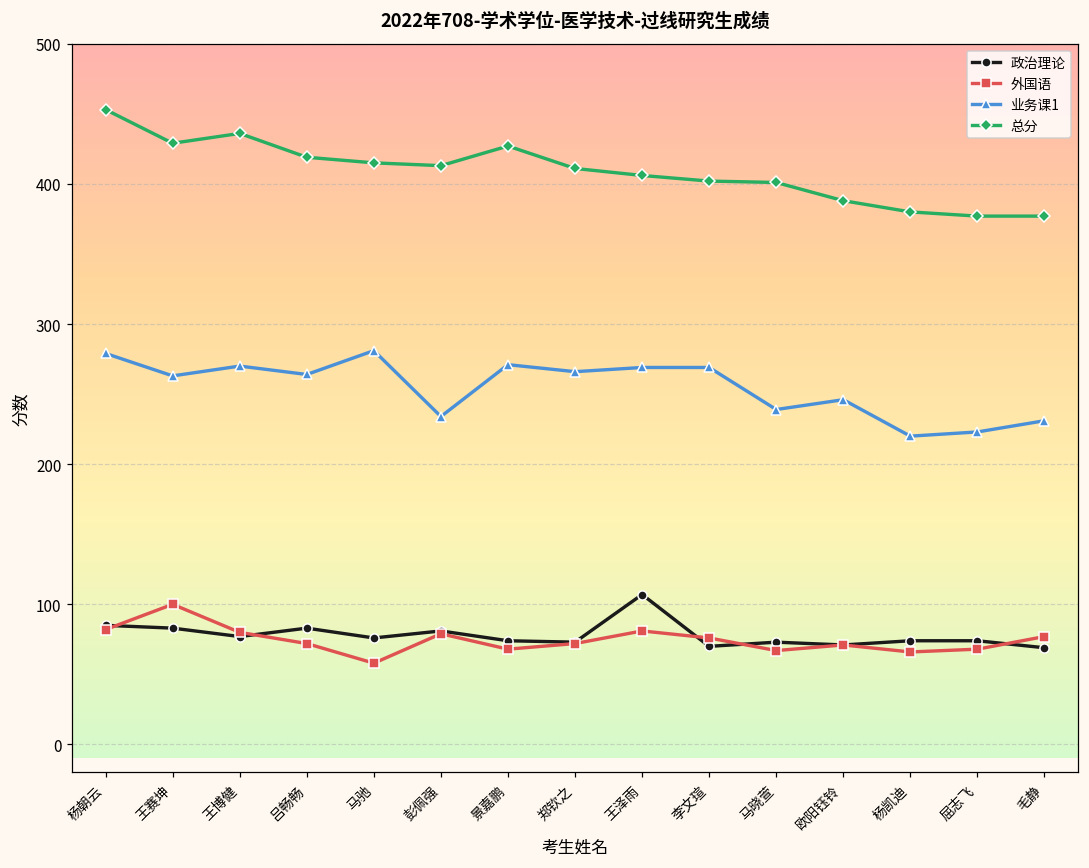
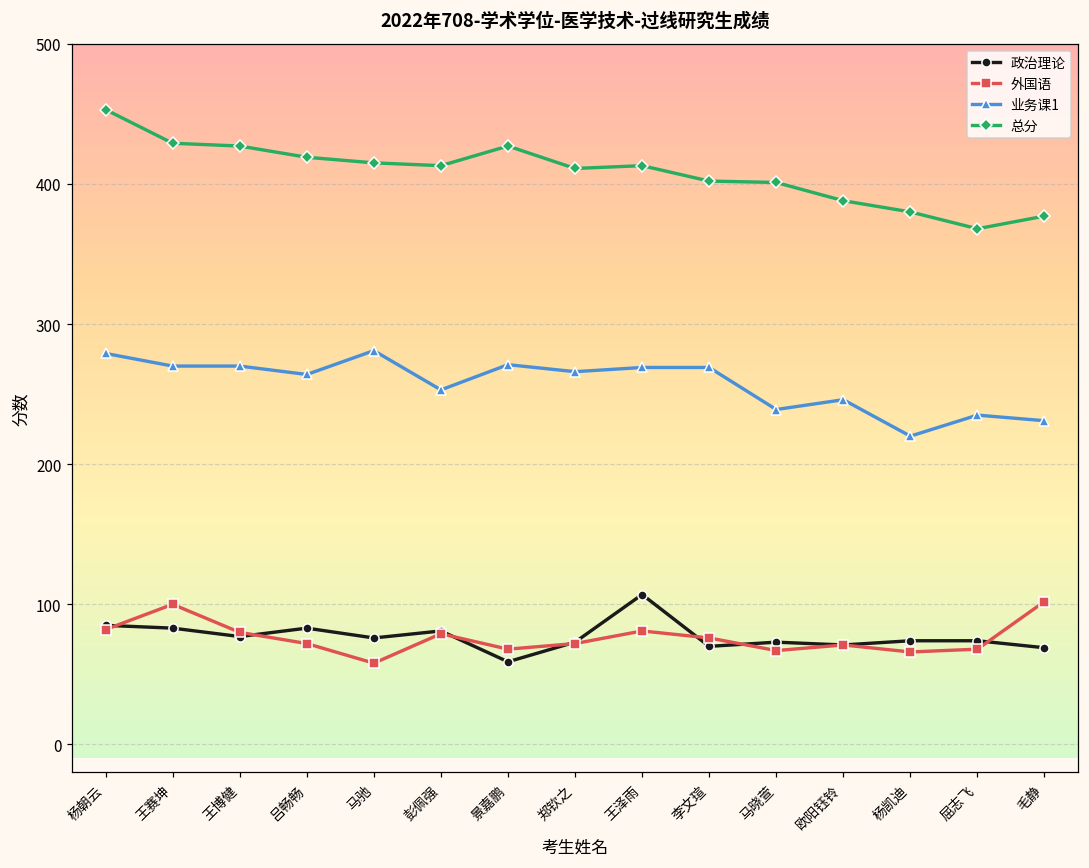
业务课1, 王赛坤: 263 -> 270
总分, 王博健: 436 -> 427
业务课1, 彭佩强: 234 -> 253
政治理论, 景嘉鹏: 74 -> 59
总分, 王泽雨: 406 -> 413
业务课1, 屈志飞: 223 -> 235
总分, 屈志飞: 377 -> 368
外国语, 毛静: 77 -> 102
